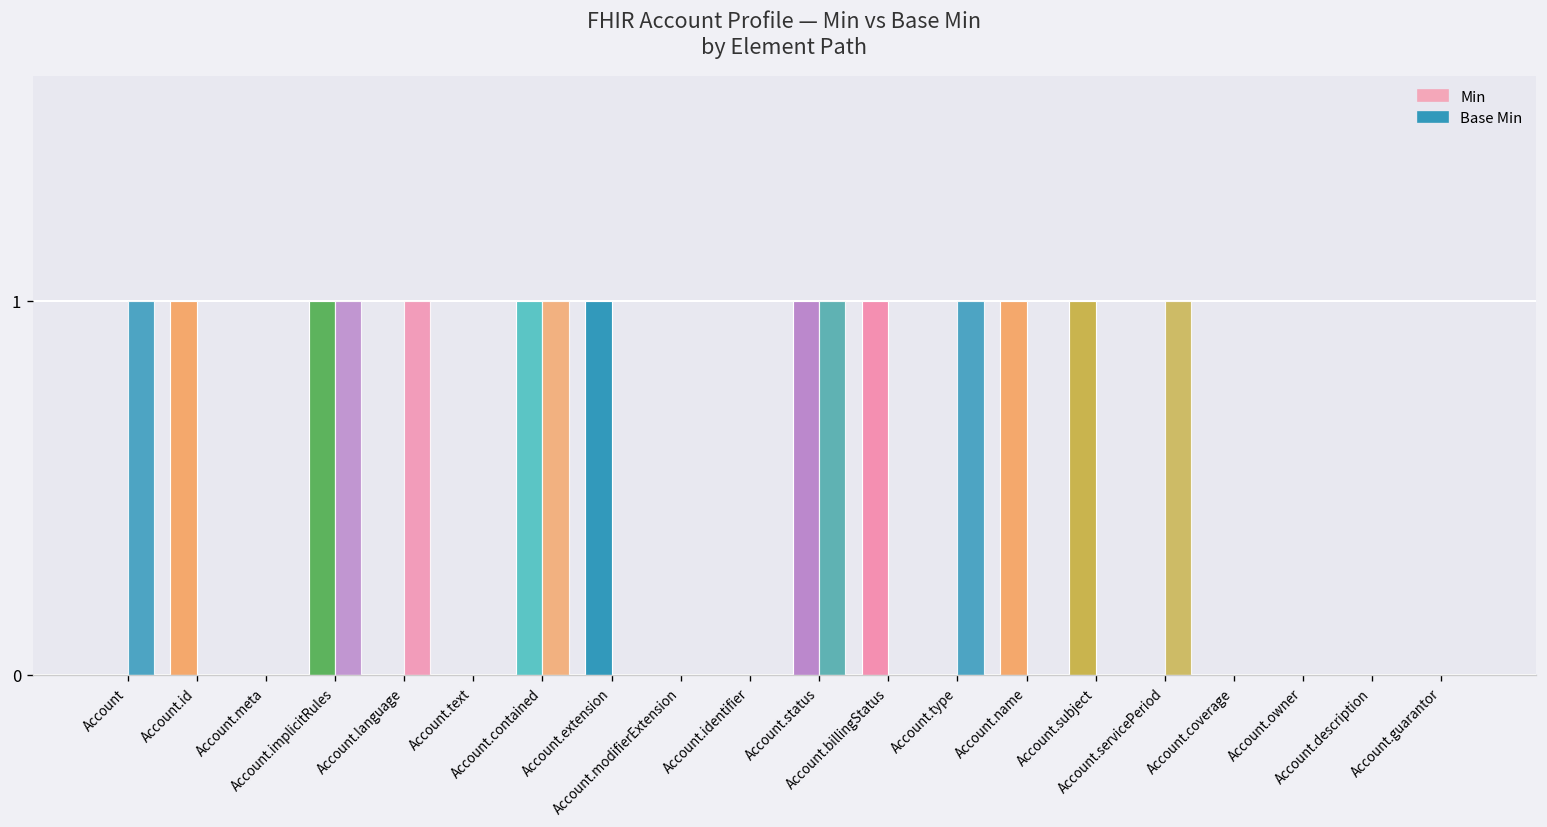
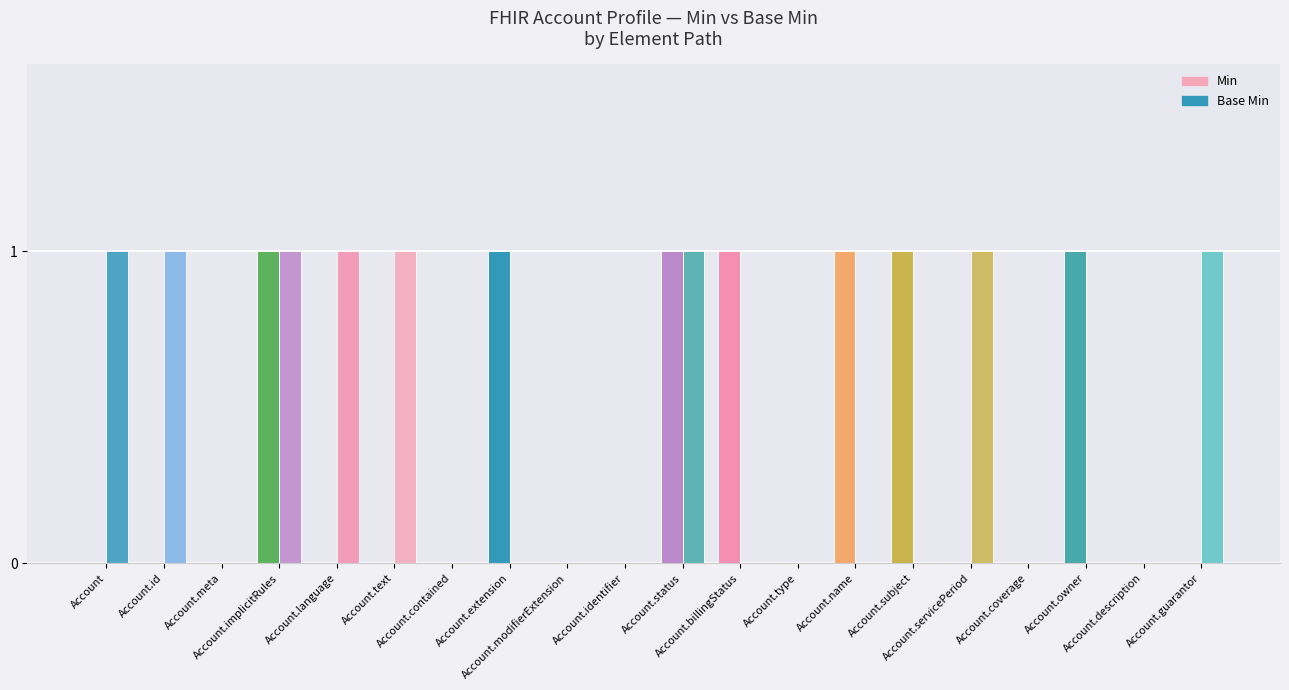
Min, Account.id: 1 -> 0
Base Min, Account.id: 0 -> 1
Base Min, Account.text: 0 -> 1
Min, Account.contained: 1 -> 0
Base Min, Account.contained: 1 -> 0
Base Min, Account.type: 1 -> 0
Min, Account.owner: 0 -> 1
Base Min, Account.guarantor: 0 -> 1
